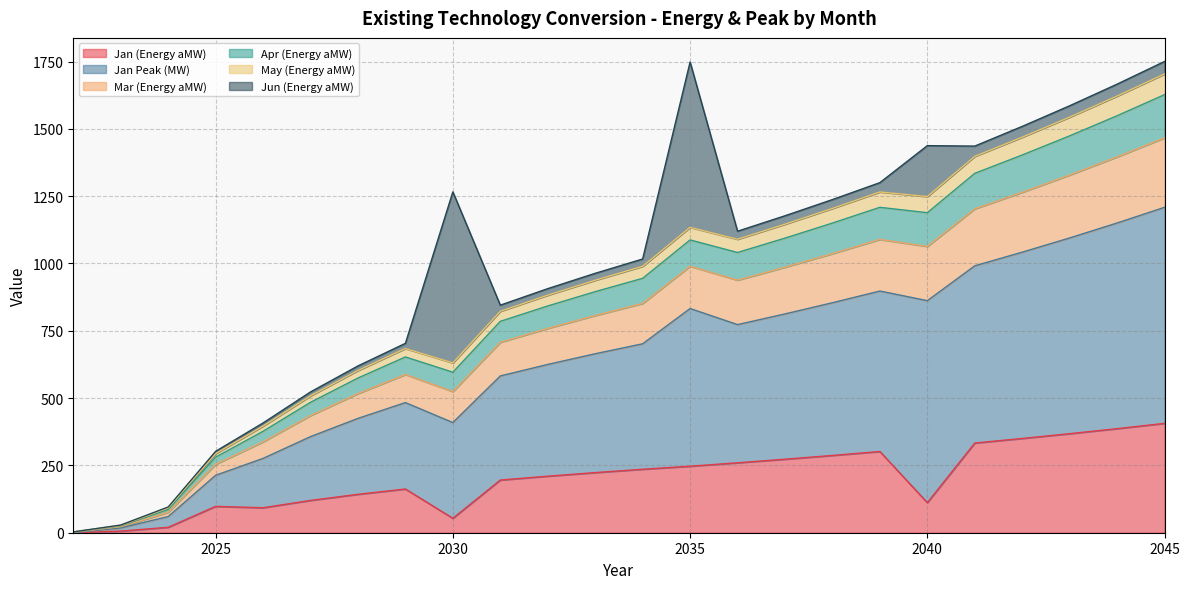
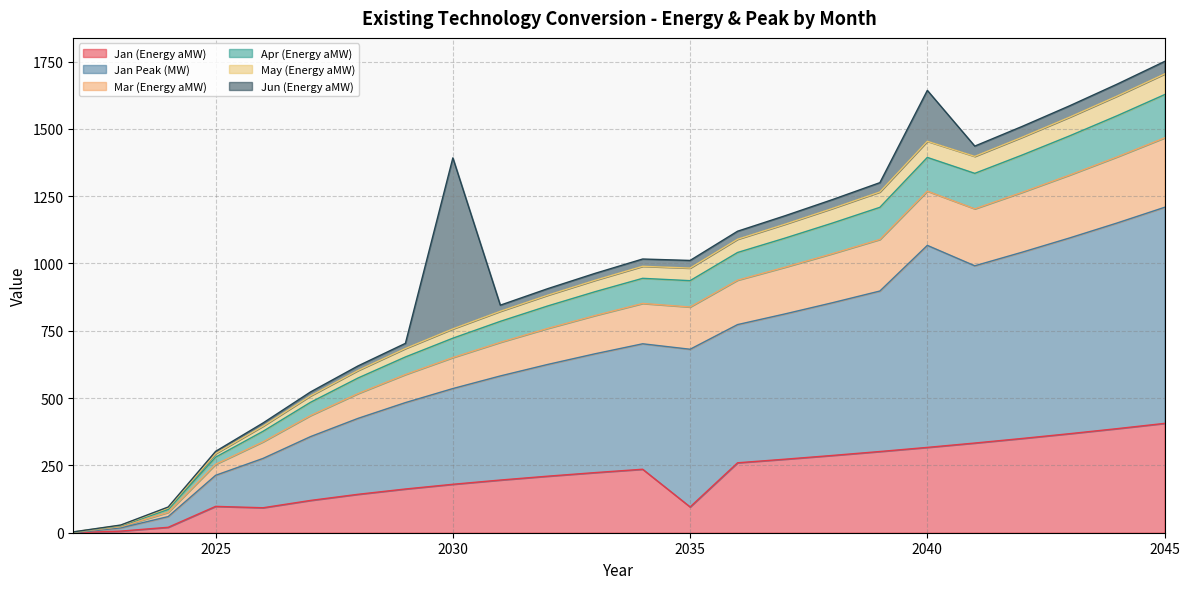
Jan (Energy aMW), 2030: 50 -> 180
Jan (Energy aMW), 2035: 250 -> 100
Jun (Energy aMW), 2035: 610 -> 30
Jan (Energy aMW), 2040: 110 -> 320
